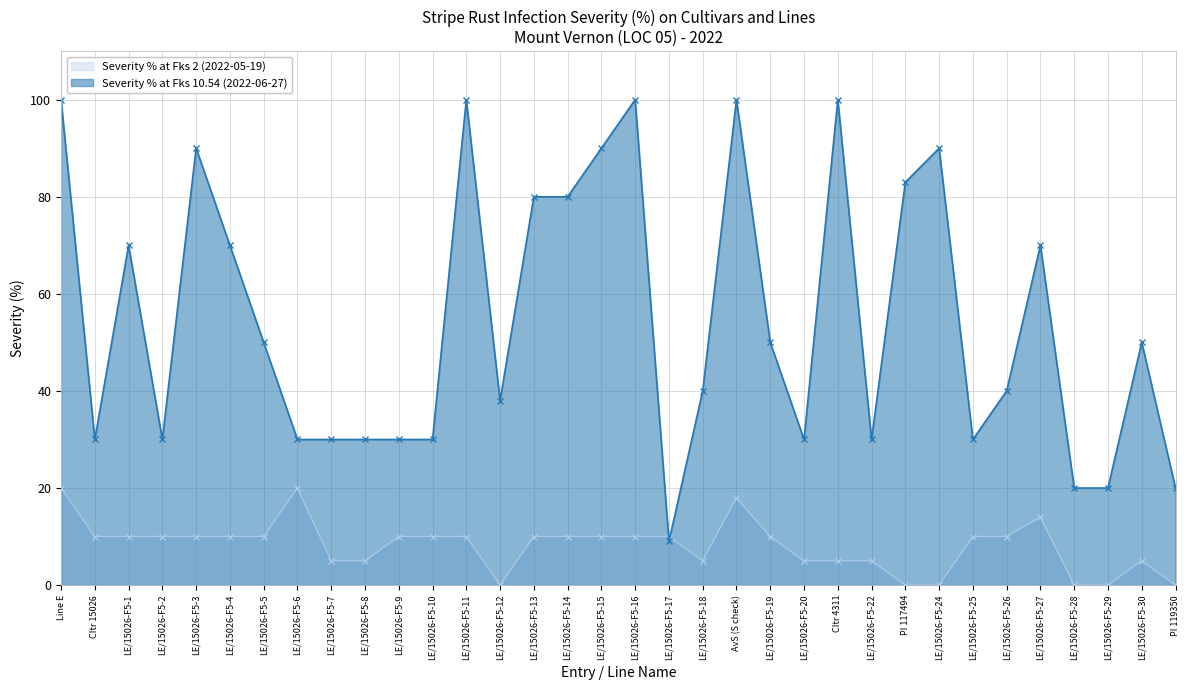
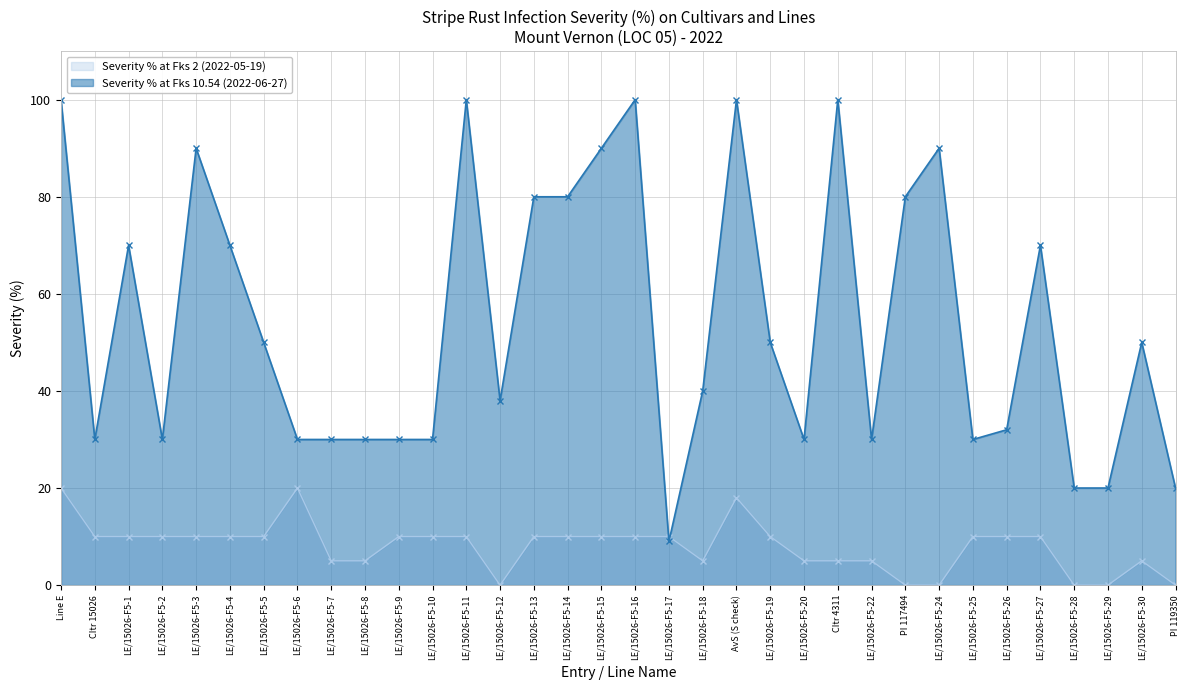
Severity % at Fks 10.54 (2022-06-27), PI 117494: 83 -> 80
Severity % at Fks 10.54 (2022-06-27), LE/15026-F5-26: 40 -> 32
Severity % at Fks 2 (2022-05-19), LE/15026-F5-27: 14 -> 10
